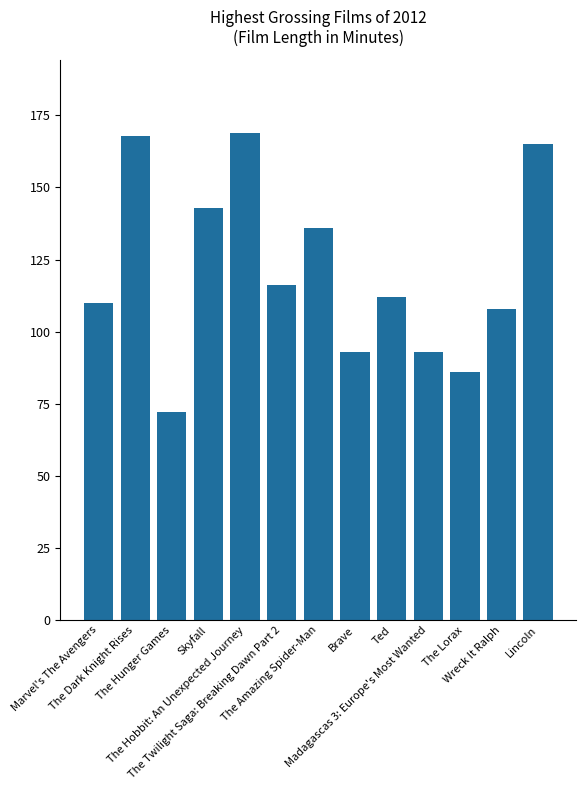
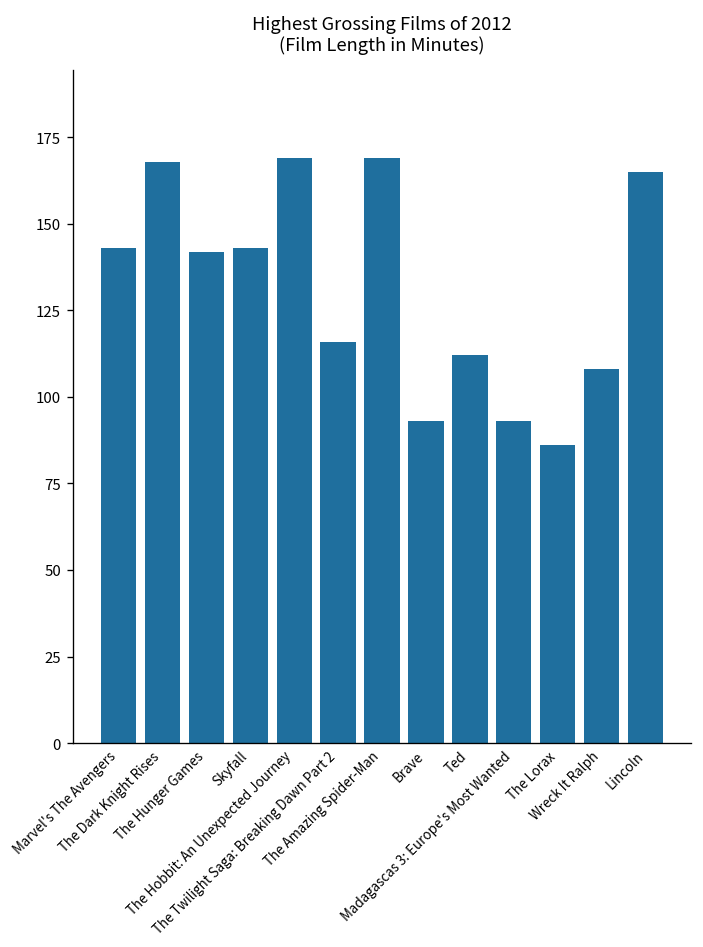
Marvel's The Avengers: 110 -> 143
The Hunger Games: 72 -> 142
The Amazing Spider-Man: 136 -> 169
